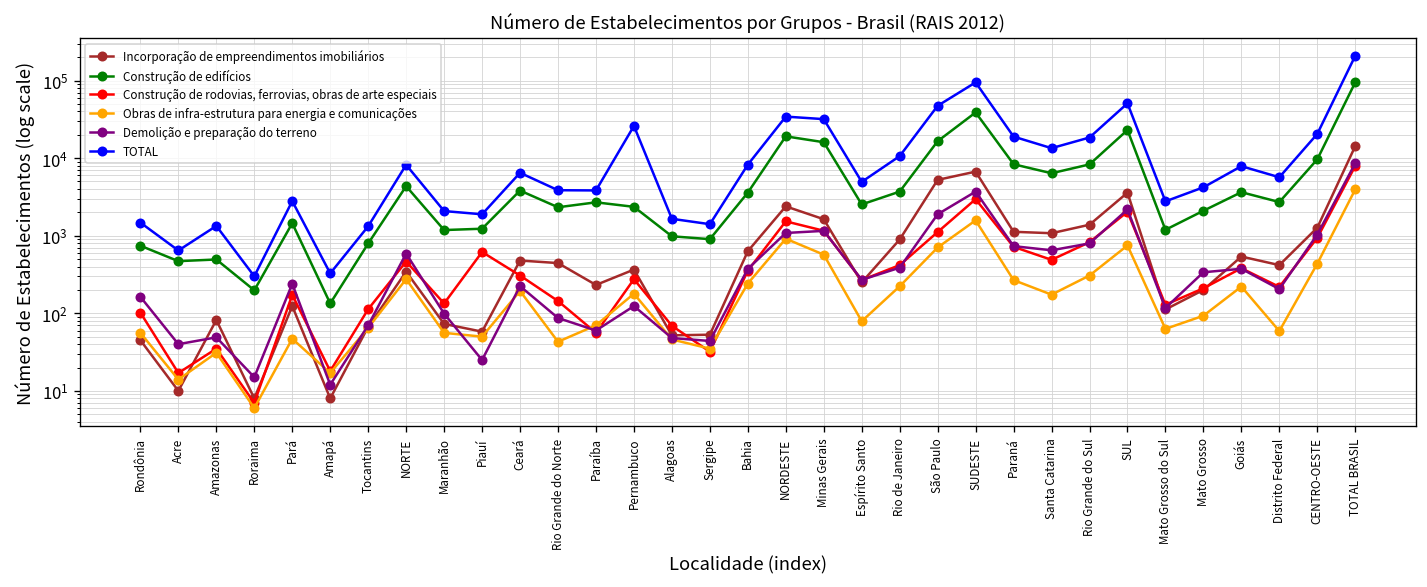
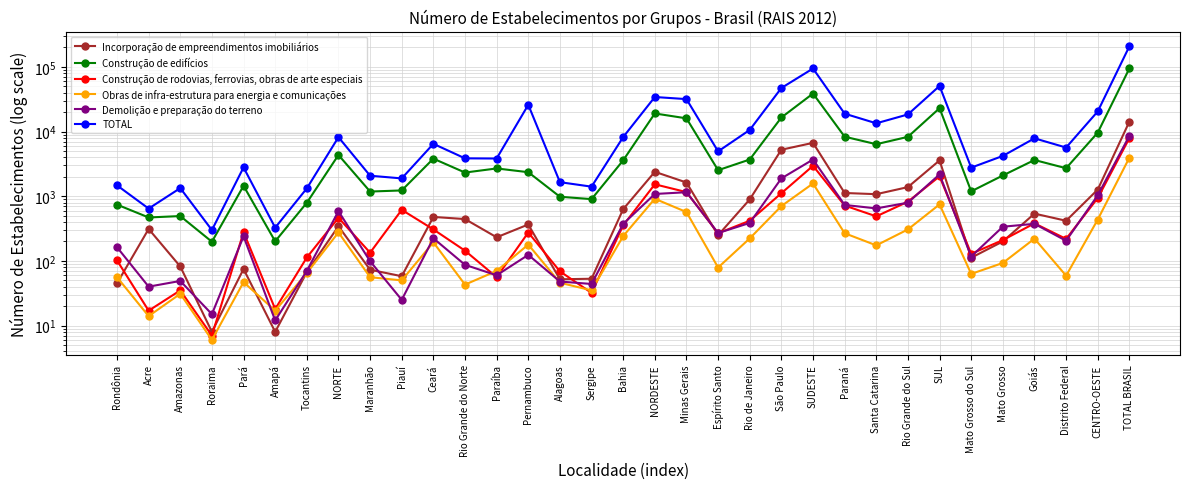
Incorporação de empreendimentos imobiliários, Acre: 10 -> 300
Incorporação de empreendimentos imobiliários, Pará: 120 -> 80
Construção de rodovias, ferrovias, obras de arte especiais, Pará: 170 -> 280
Construção de edifícios, Amapá: 130 -> 200
